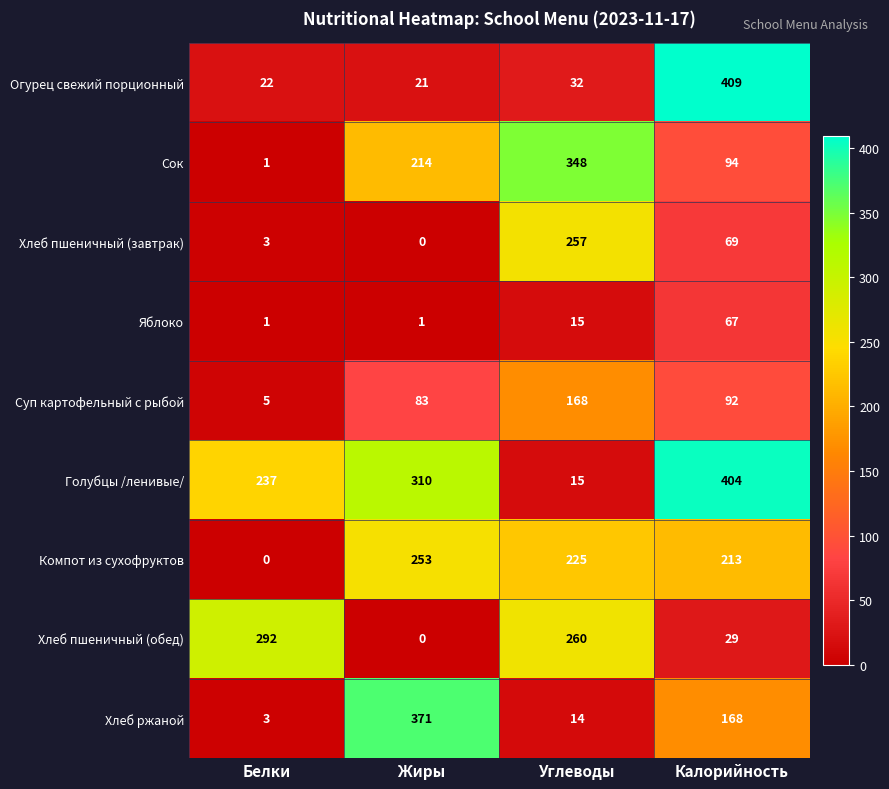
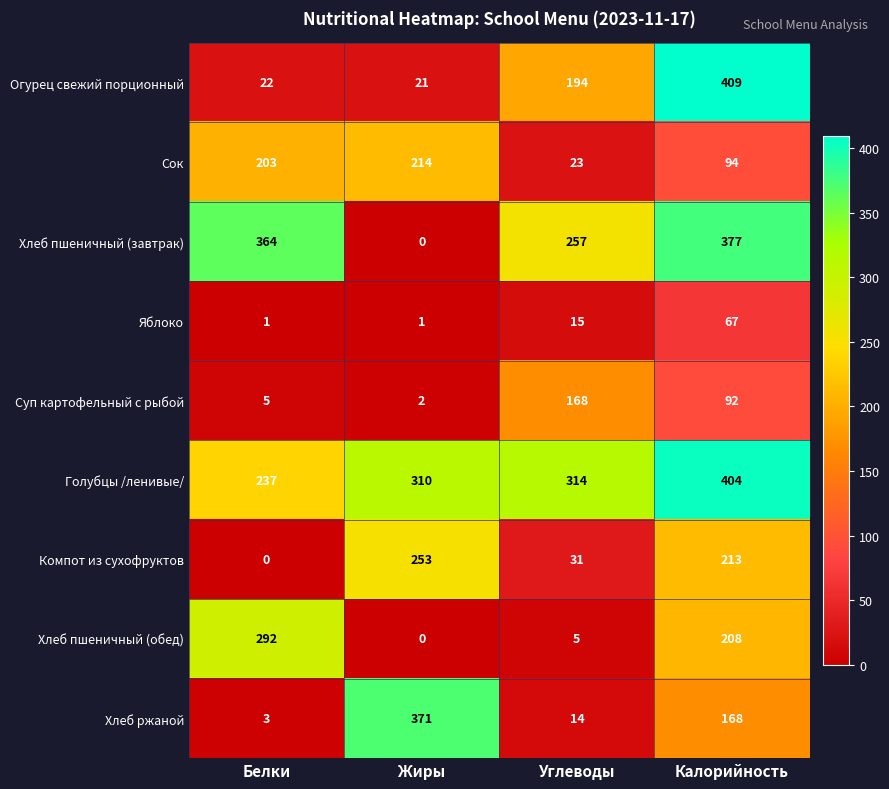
Огурец свежий порционный, Углеводы: 32 -> 194
Сок, Белки: 1 -> 203
Сок, Углеводы: 348 -> 23
Хлеб пшеничный (завтрак), Белки: 3 -> 364
Хлеб пшеничный (завтрак), Калорийность: 69 -> 377
Суп картофельный с рыбой, Жиры: 83 -> 2
Голубцы /ленивые/, Углеводы: 15 -> 314
Компот из сухофруктов, Углеводы: 225 -> 31
Хлеб пшеничный (обед), Углеводы: 260 -> 5
Хлеб пшеничный (обед), Калорийность: 29 -> 208
